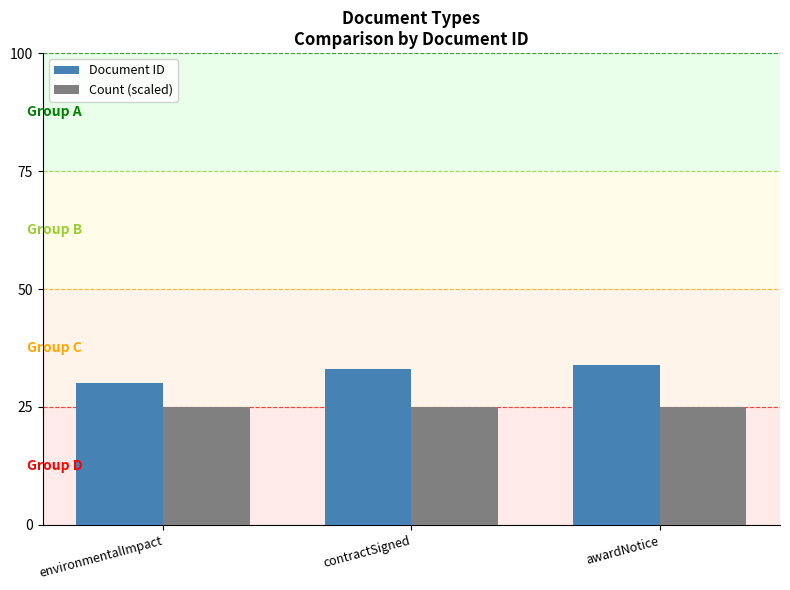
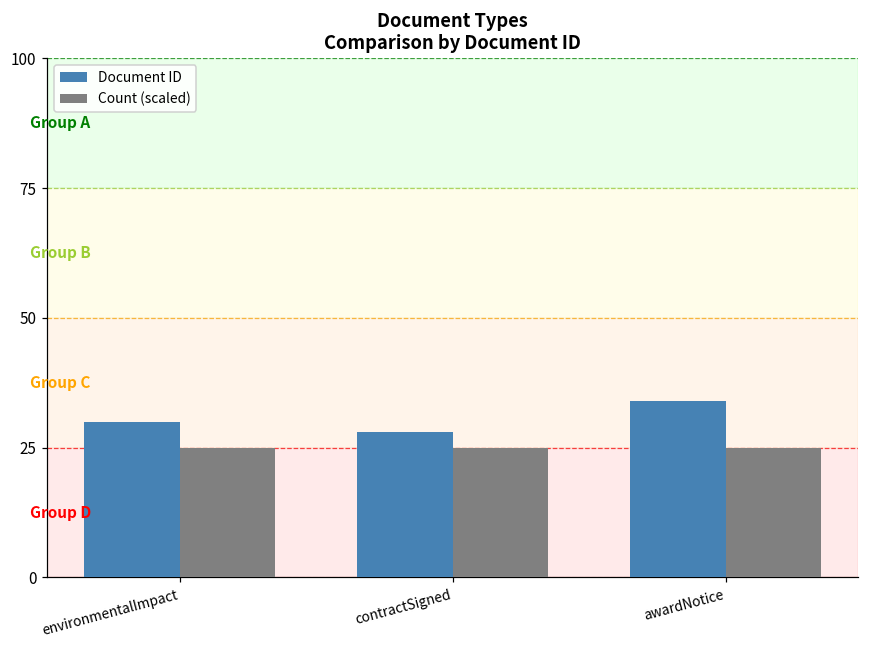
Document ID, contractSigned: 33 -> 28
